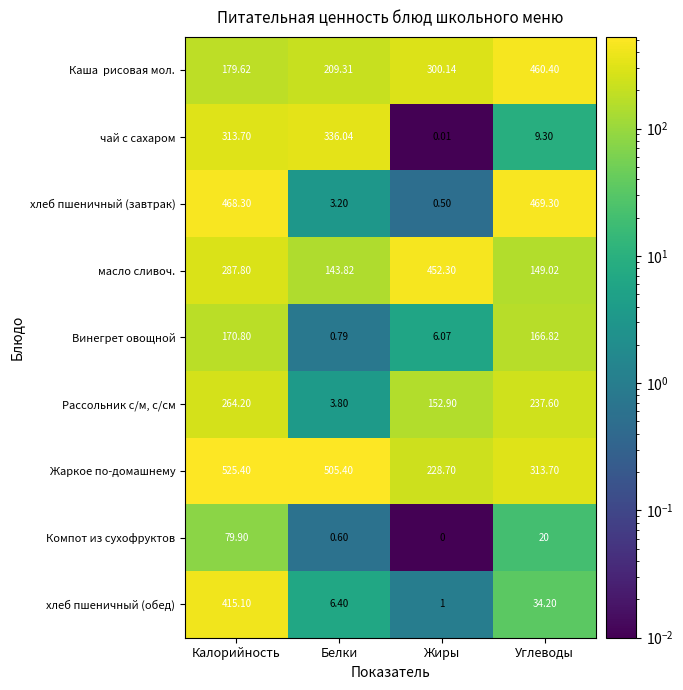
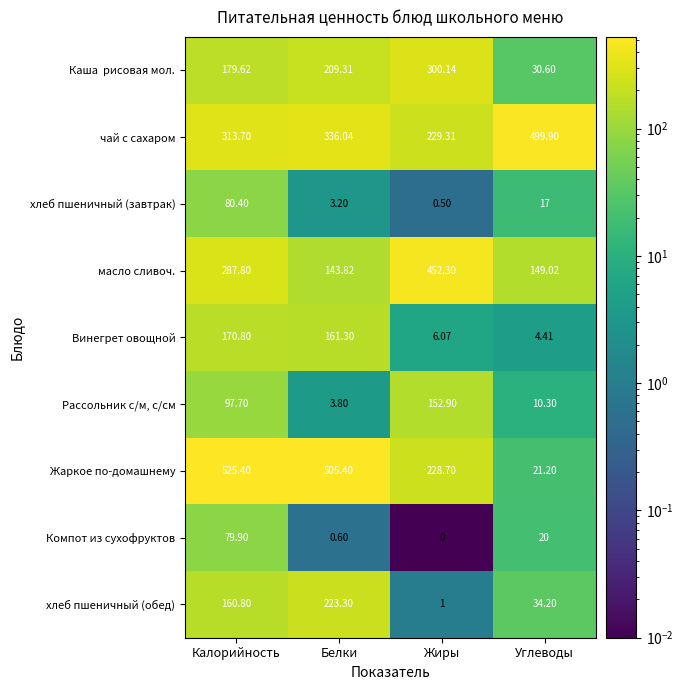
Каша рисовая мол., Углеводы: 460.40 -> 30.60
чай с сахаром, Жиры: 0.01 -> 229.31
чай с сахаром, Углеводы: 9.30 -> 499.90
хлеб пшеничный (завтрак), Калорийность: 468.30 -> 80.40
хлеб пшеничный (завтрак), Углеводы: 469.30 -> 17
Винегрет овощной, Белки: 0.79 -> 161.30
Винегрет овощной, Углеводы: 166.82 -> 4.41
Рассольник с/м, с/см, Калорийность: 264.20 -> 97.70
Рассольник с/м, с/см, Углеводы: 237.60 -> 10.30
Жаркое по-домашнему, Углеводы: 313.70 -> 21.20
хлеб пшеничный (обед), Калорийность: 415.10 -> 160.80
хлеб пшеничный (обед), Белки: 6.40 -> 223.30
